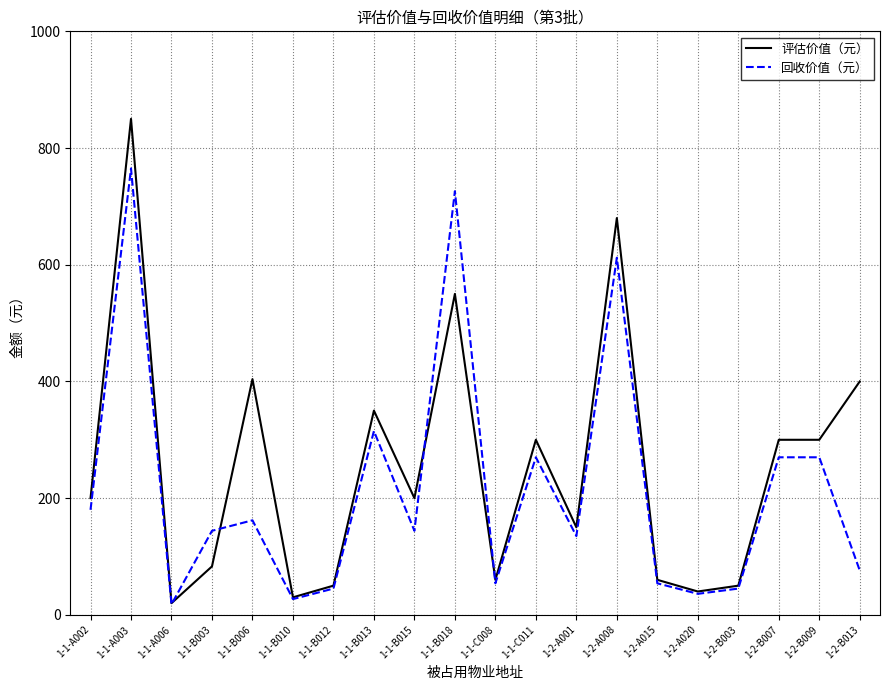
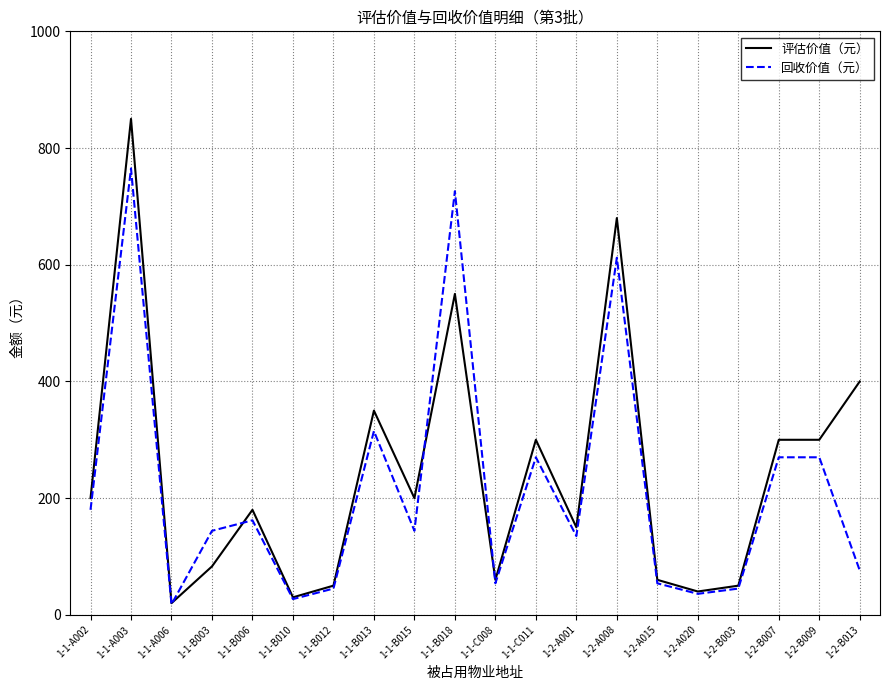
评估价值（元）, 1-1-B006: 400 -> 180
